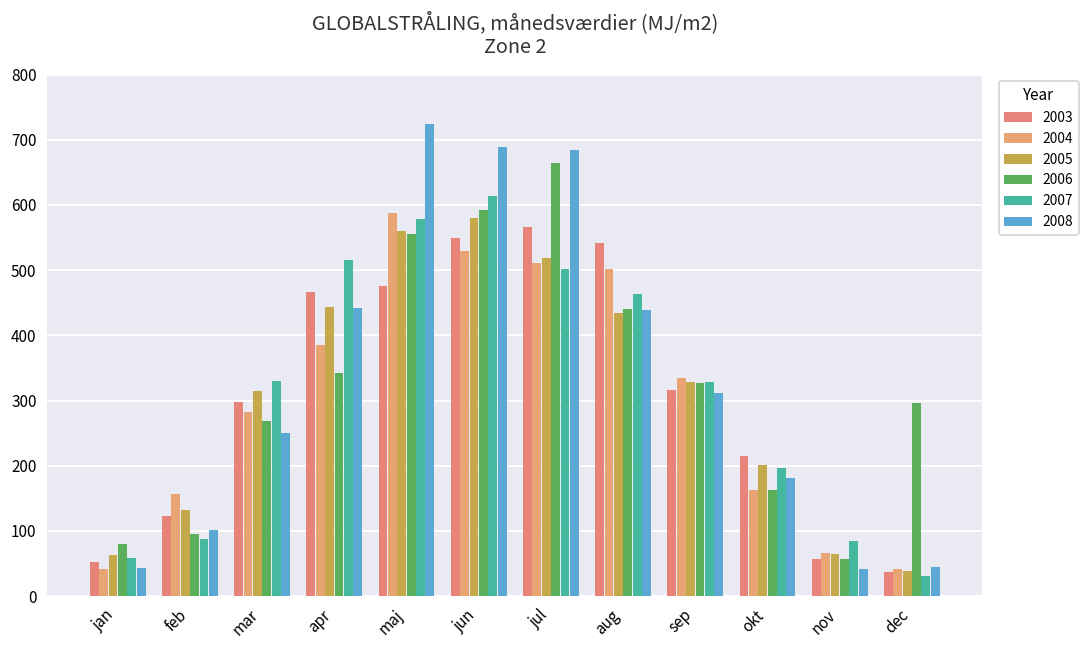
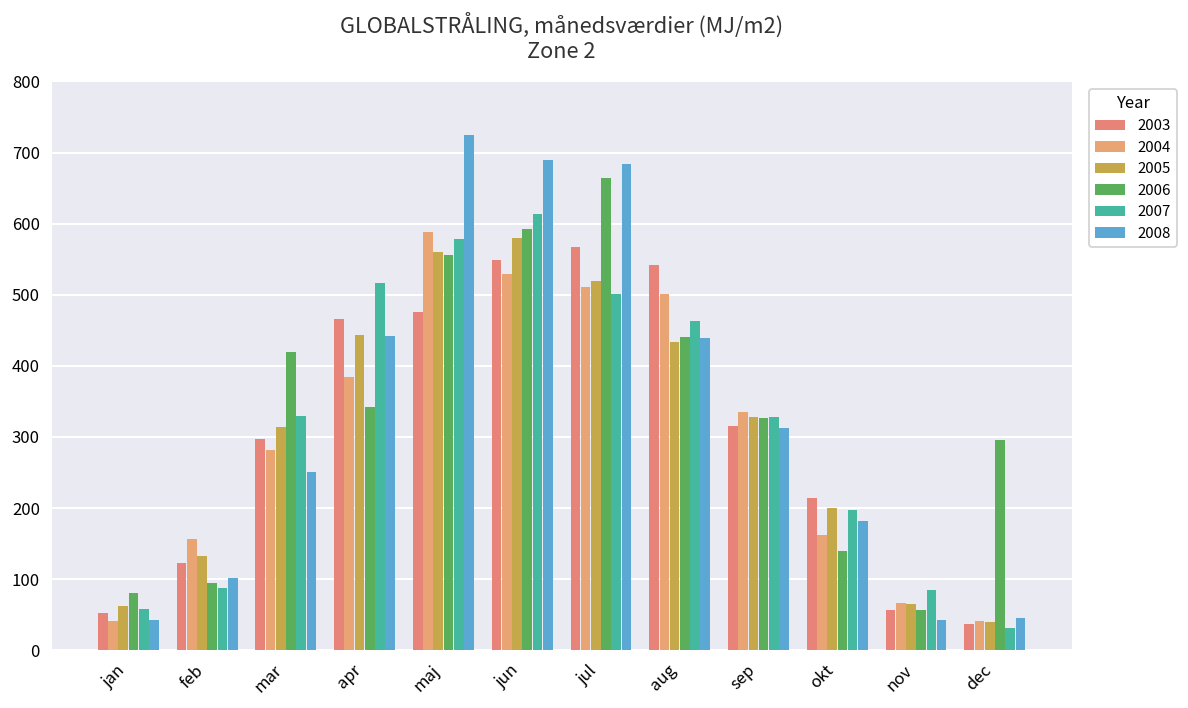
2006, mar: 270 -> 420
2006, okt: 160 -> 140
